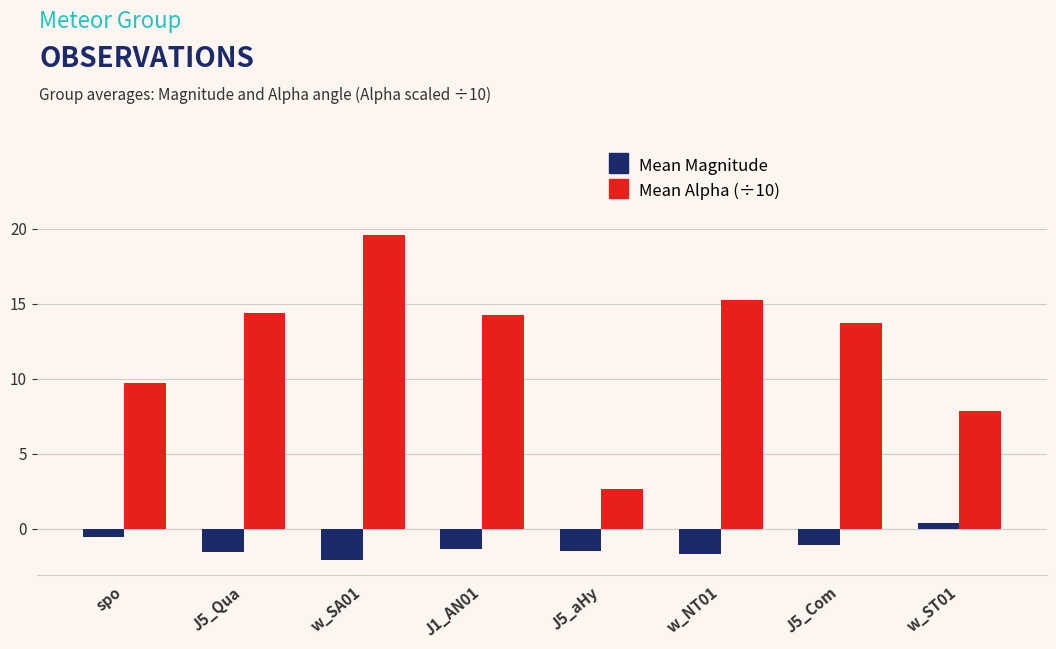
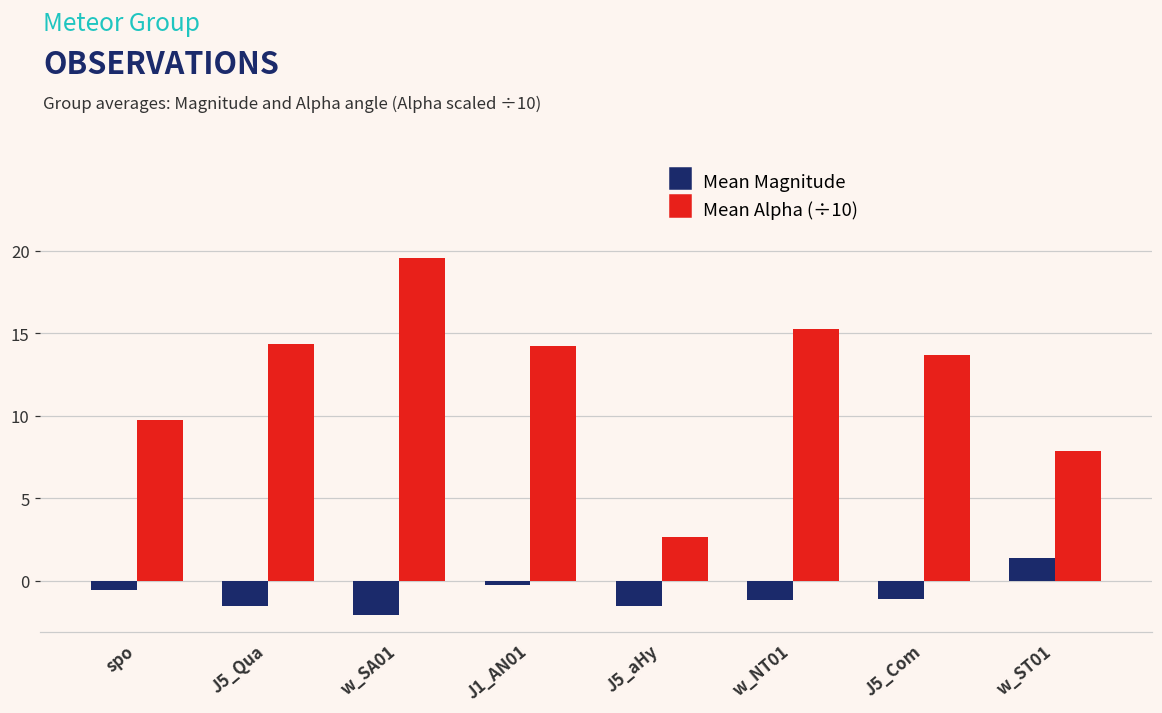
Mean Magnitude, J1_AN01: -1.4 -> -0.3
Mean Magnitude, w_NT01: -1.7 -> -1.2
Mean Magnitude, w_ST01: 0.4 -> 1.4
